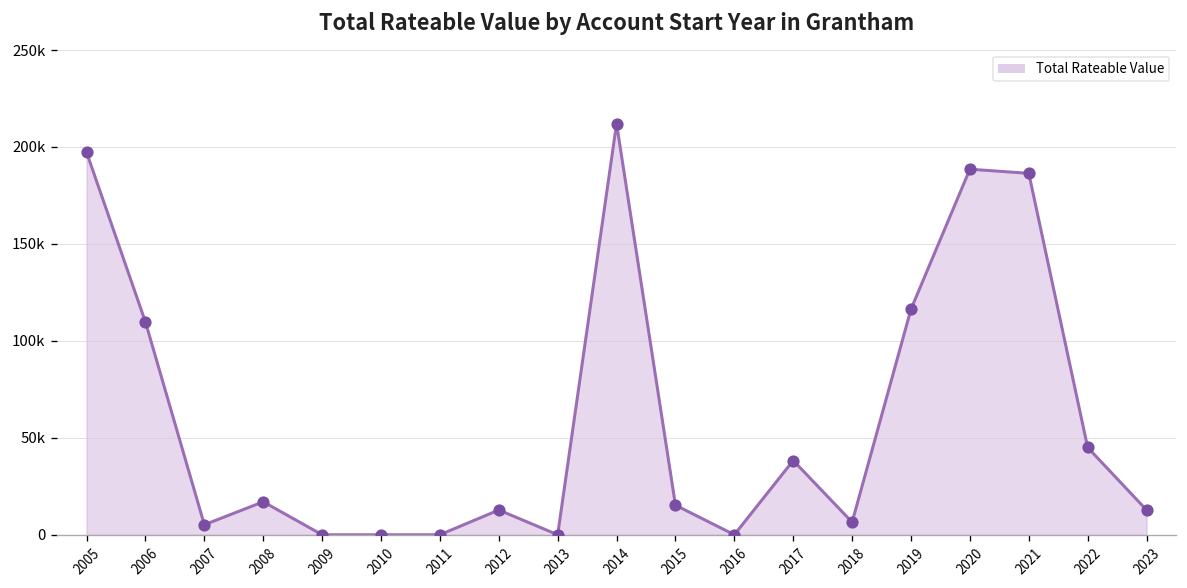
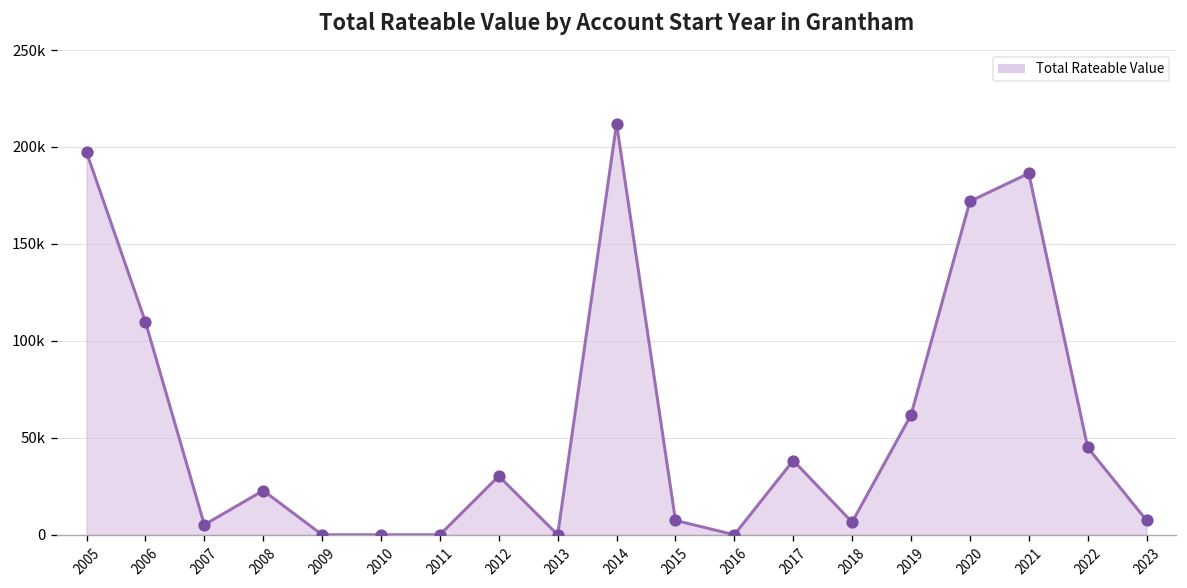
2008: 17000 -> 23000
2012: 13000 -> 30000
2015: 15000 -> 7000
2019: 116000 -> 62000
2020: 189000 -> 172000
2023: 13000 -> 7000
